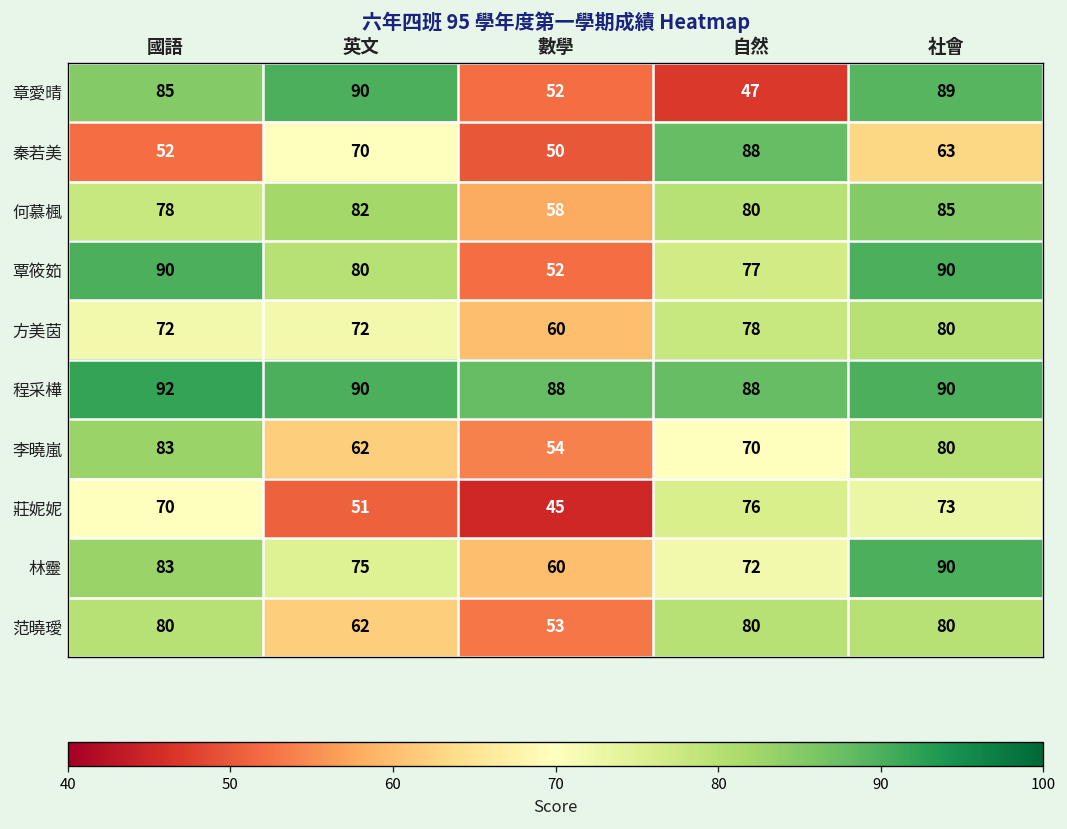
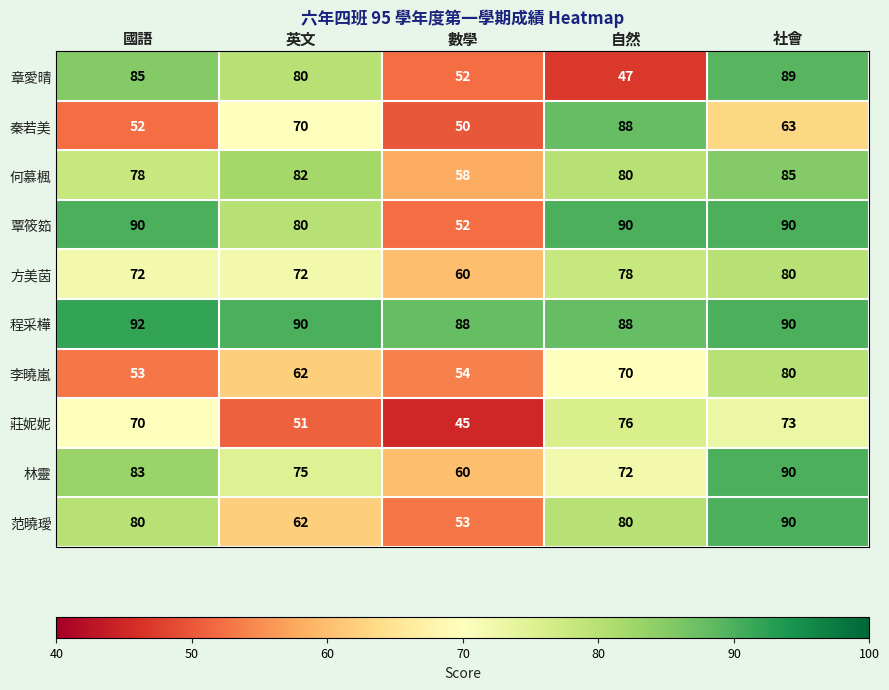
章愛晴, 英文: 90 -> 80
覃筱筎, 自然: 77 -> 90
李曉嵐, 國語: 83 -> 53
范曉璦, 社會: 80 -> 90
